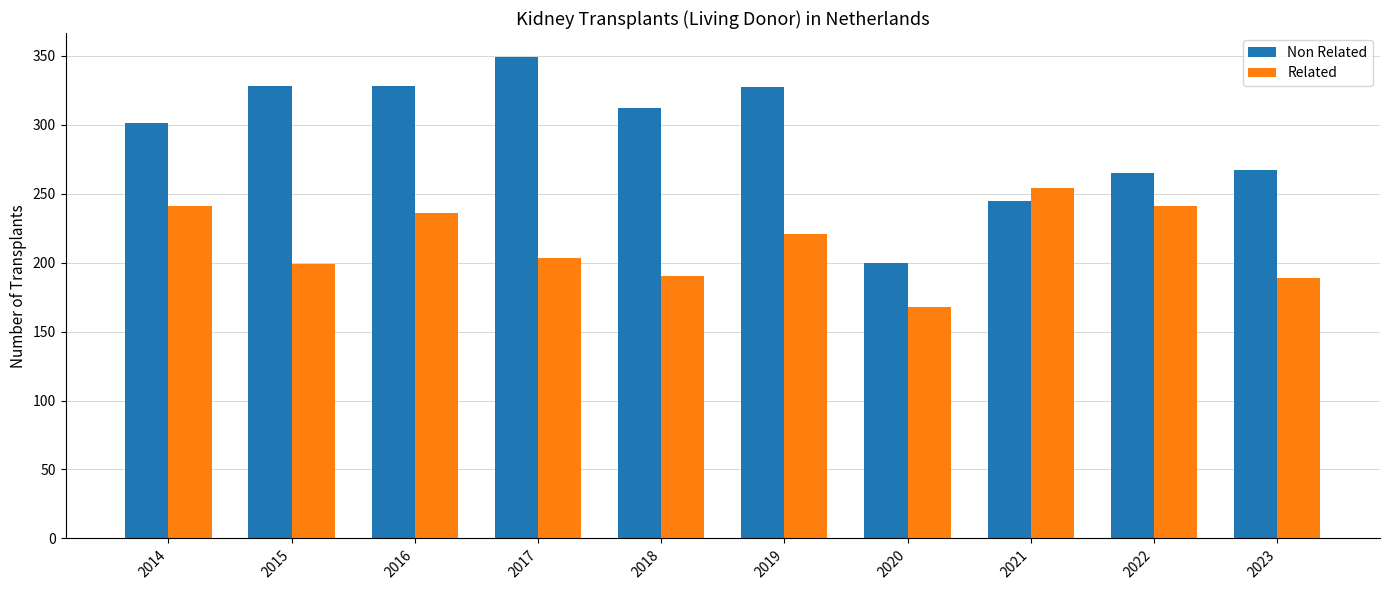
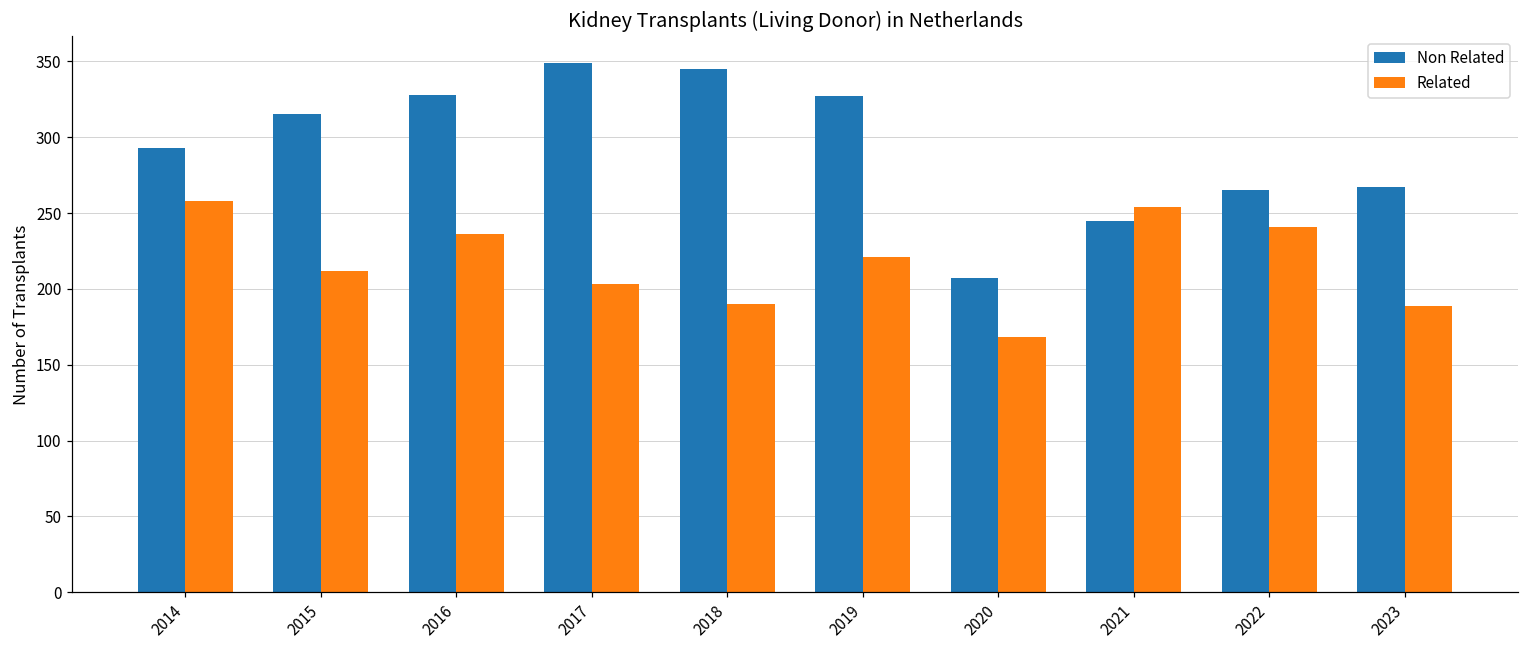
Non Related, 2014: 301 -> 293
Related, 2014: 241 -> 258
Non Related, 2015: 328 -> 315
Related, 2015: 199 -> 212
Non Related, 2018: 312 -> 345
Non Related, 2020: 200 -> 207
